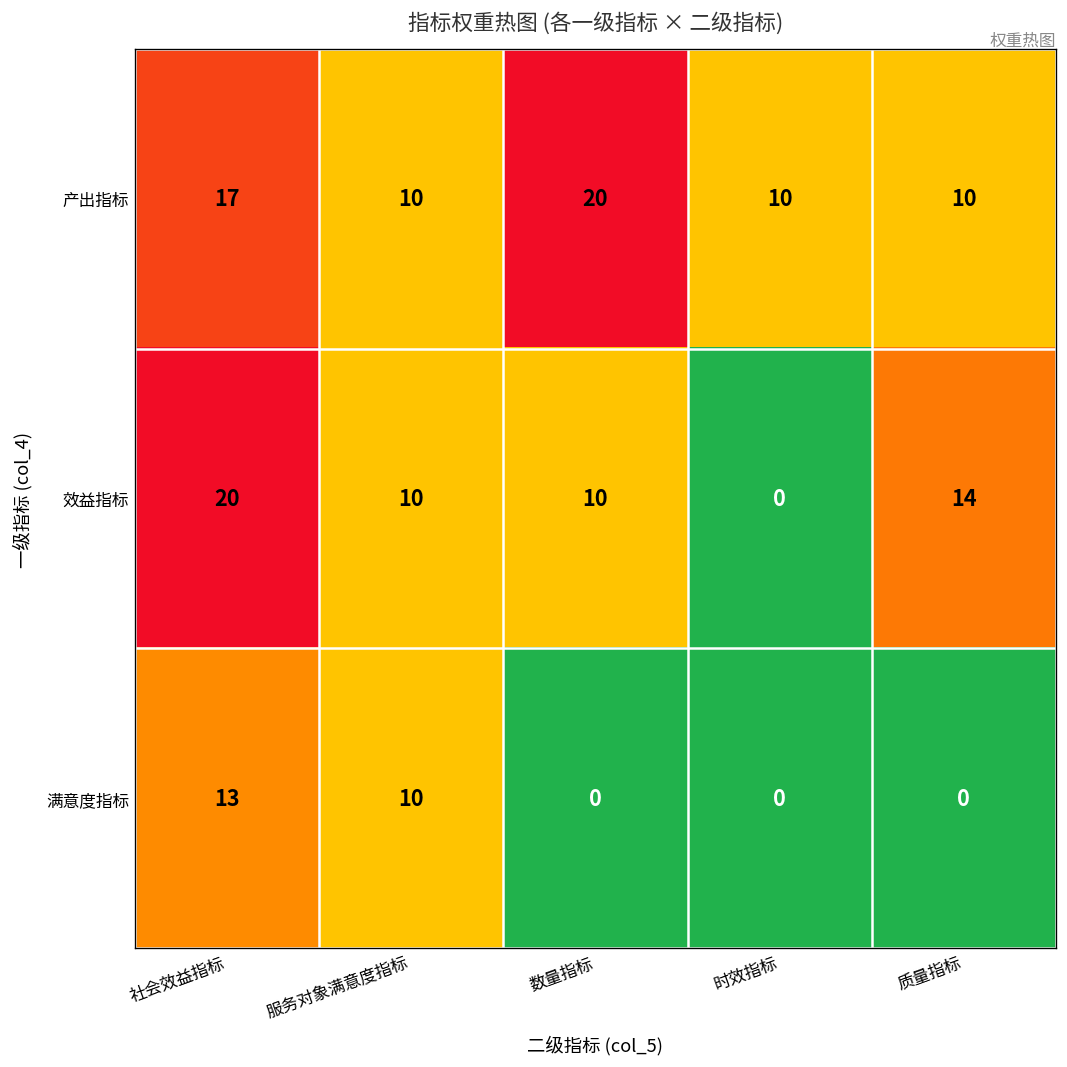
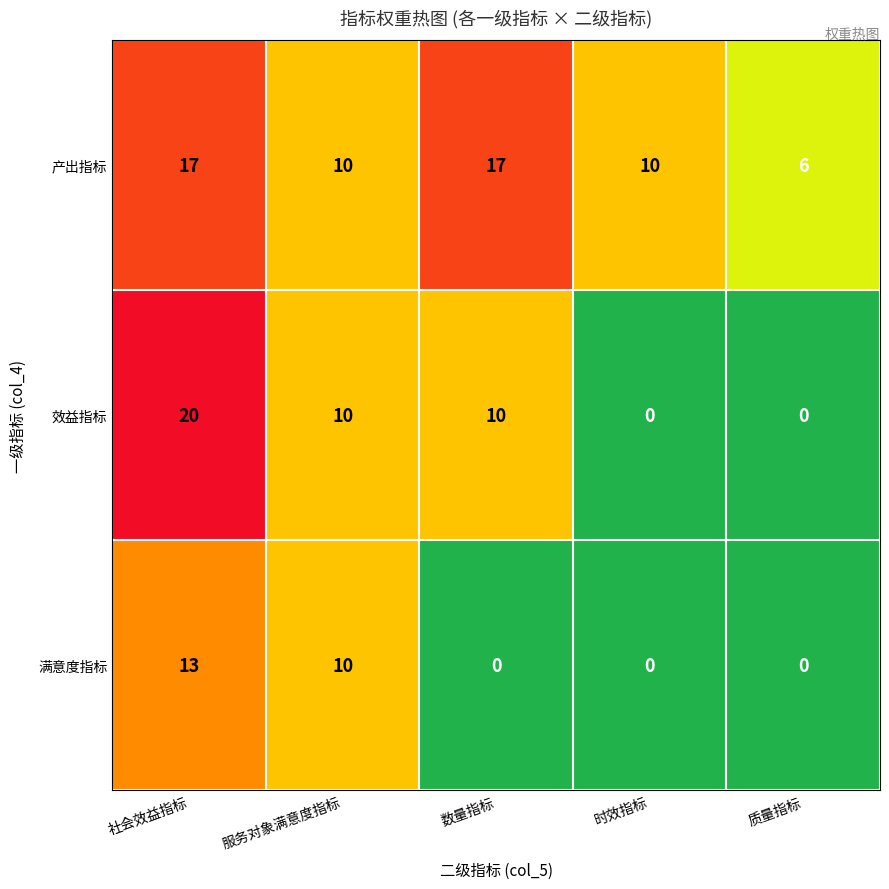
产出指标, 数量指标: 20 -> 17
产出指标, 质量指标: 10 -> 6
效益指标, 质量指标: 14 -> 0
